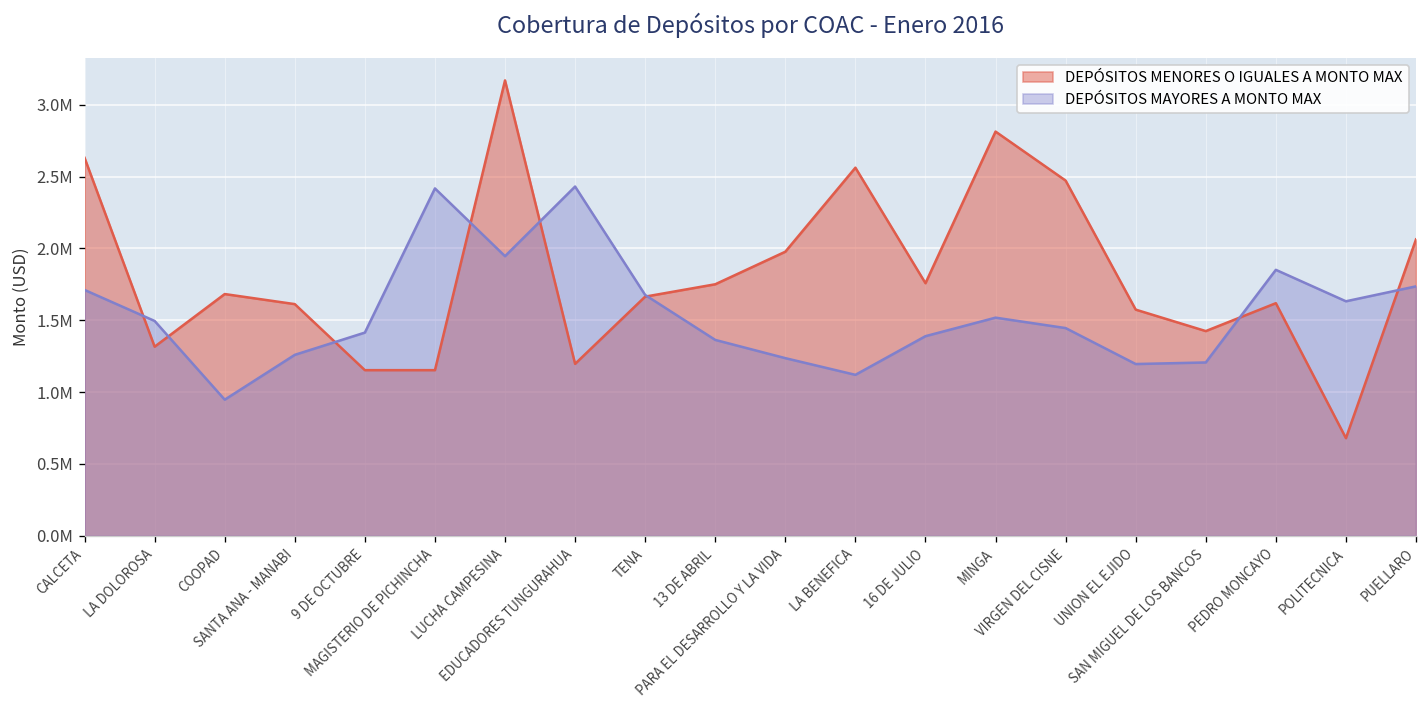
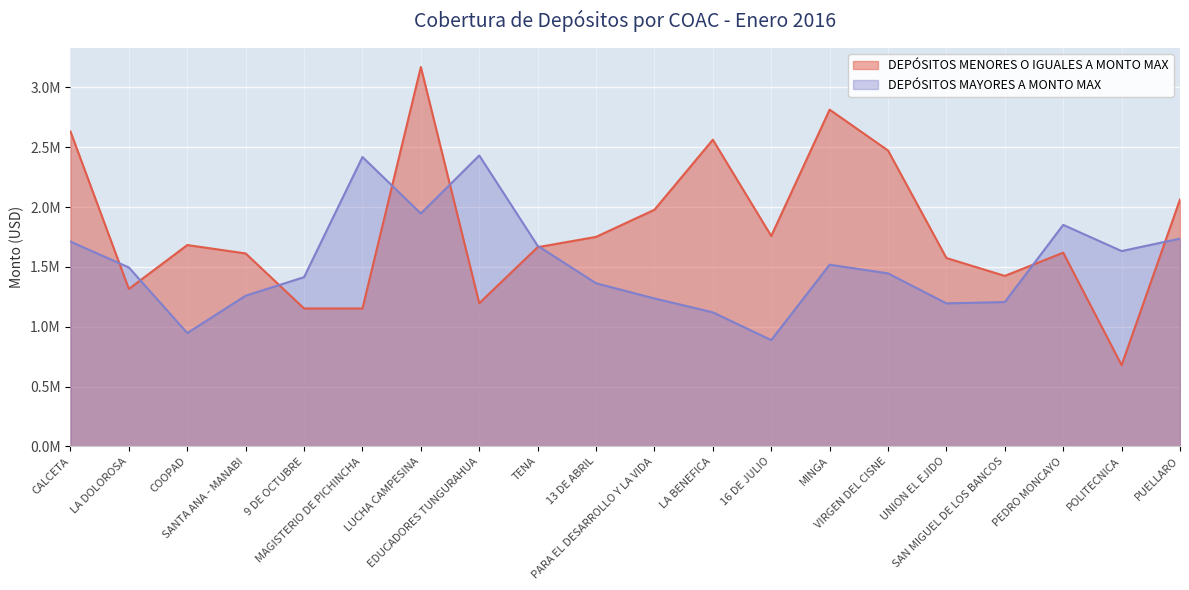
DEPÓSITOS MAYORES A MONTO MAX, 16 DE JULIO: 1390000 -> 890000
